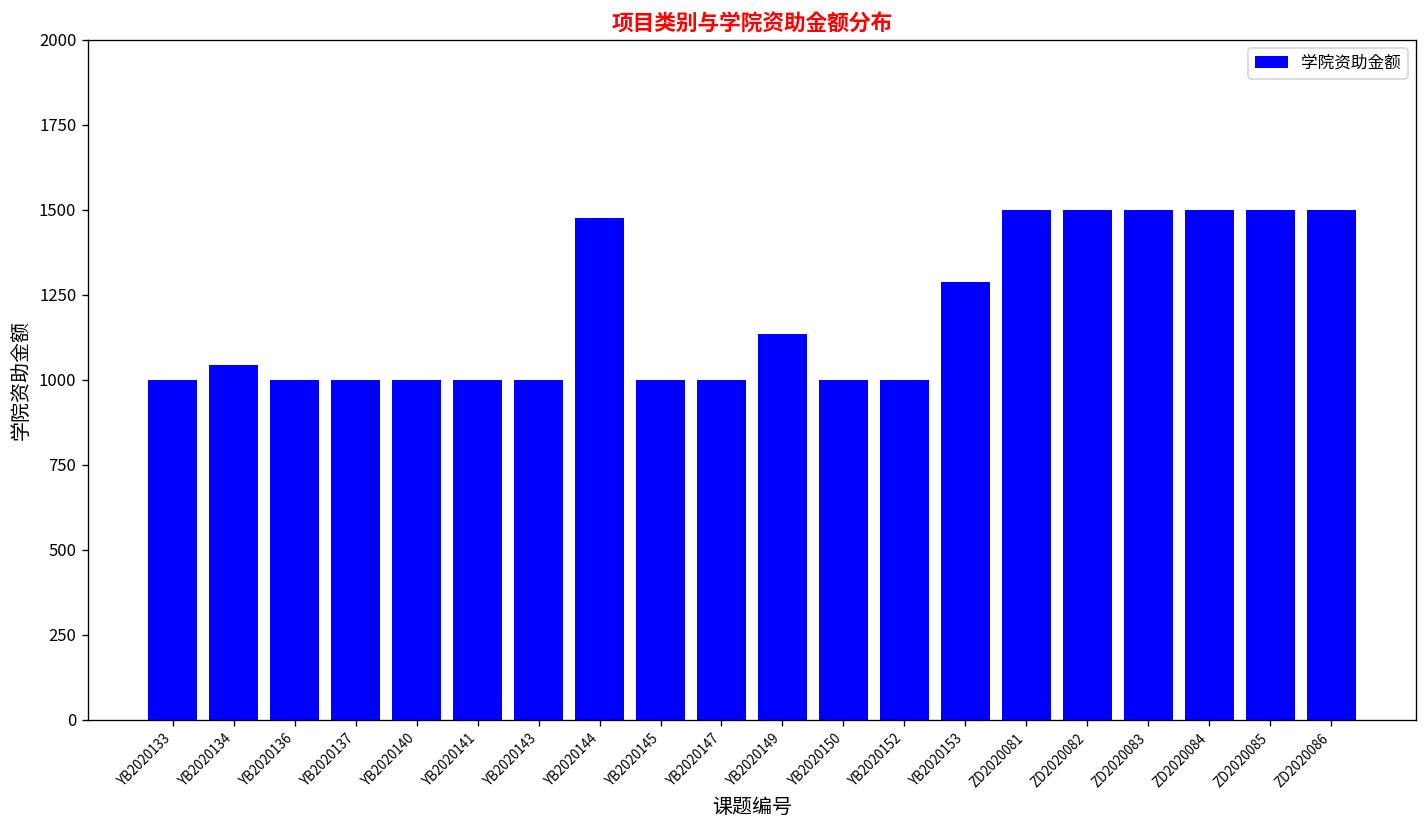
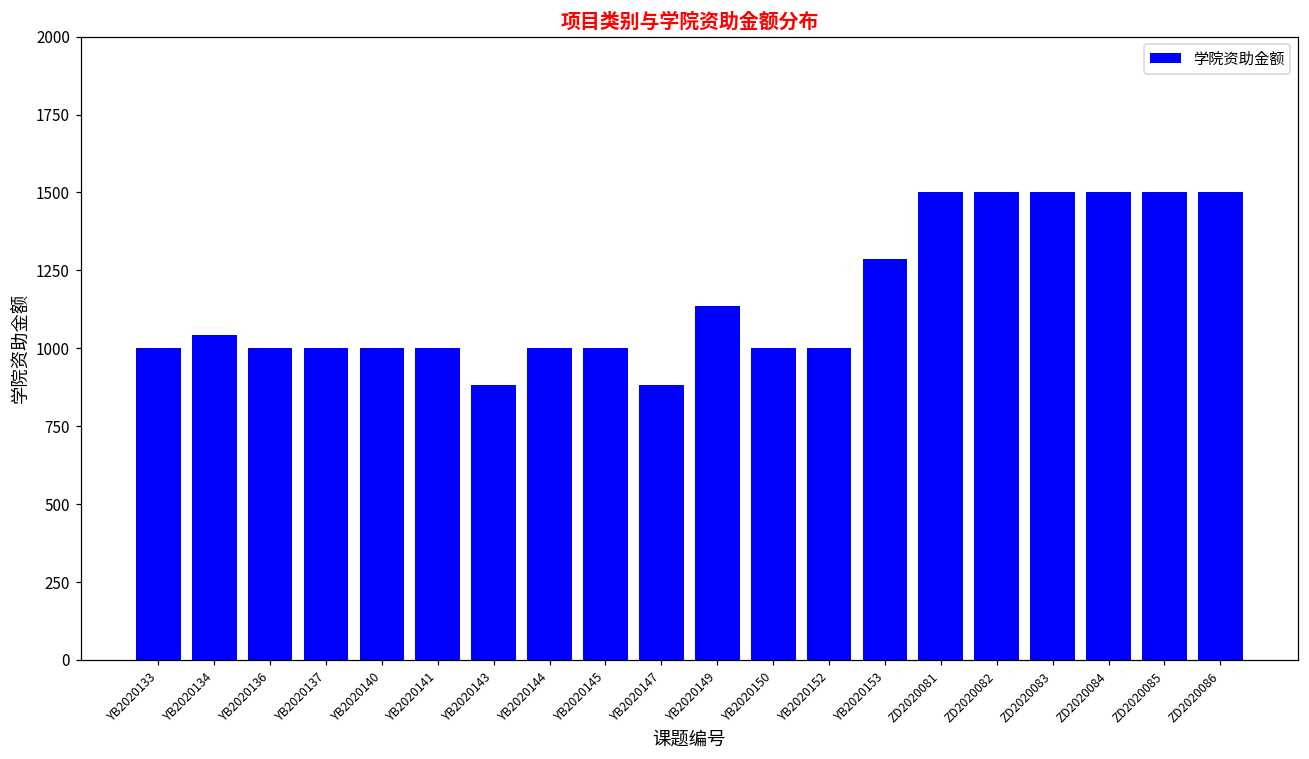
YB2020143: 1000 -> 880
YB2020144: 1480 -> 1000
YB2020147: 1000 -> 880
